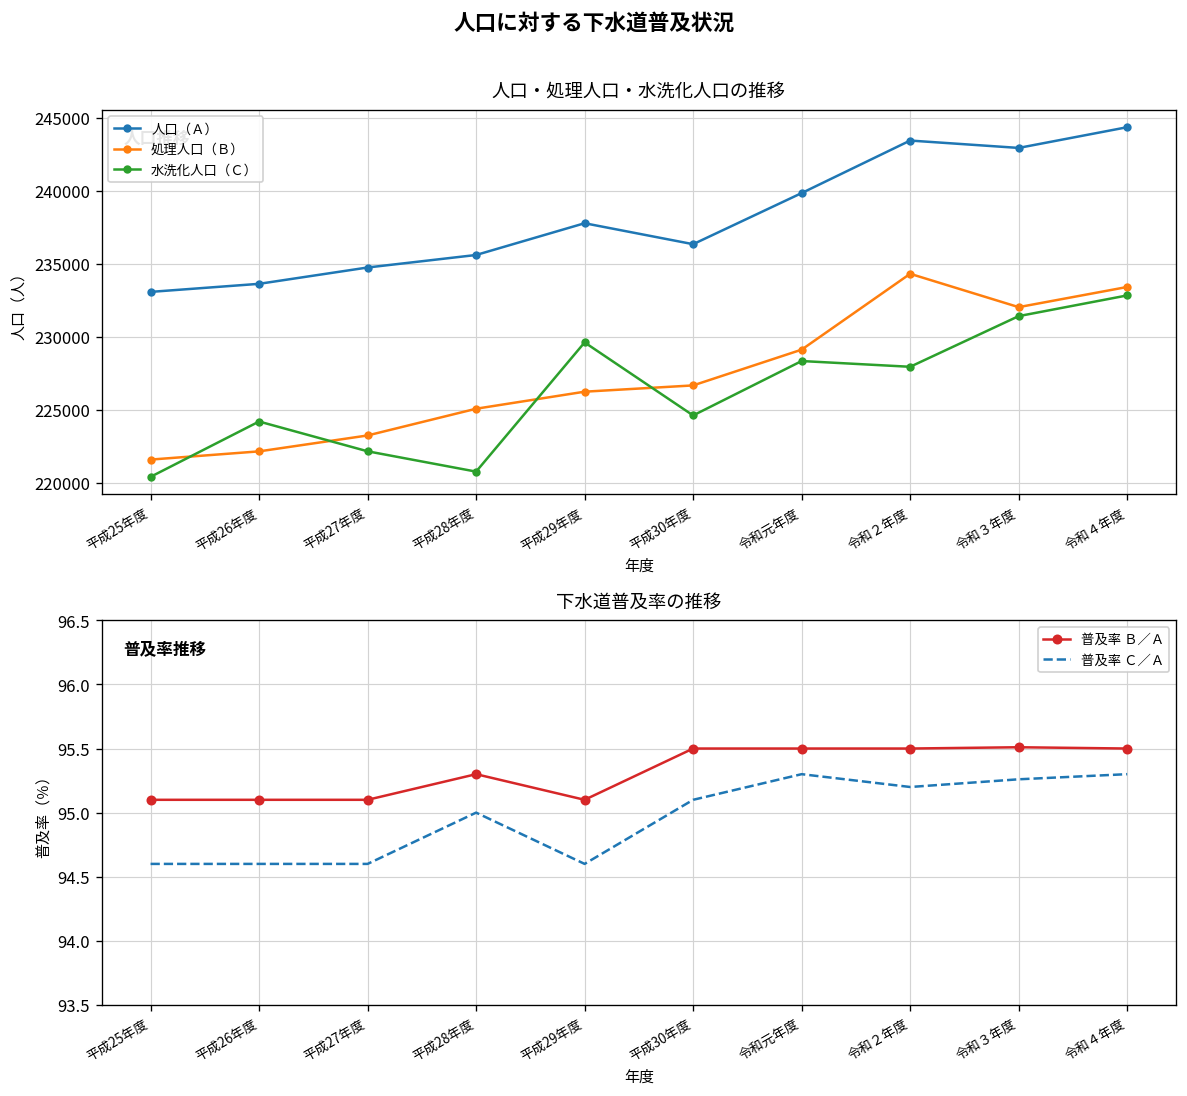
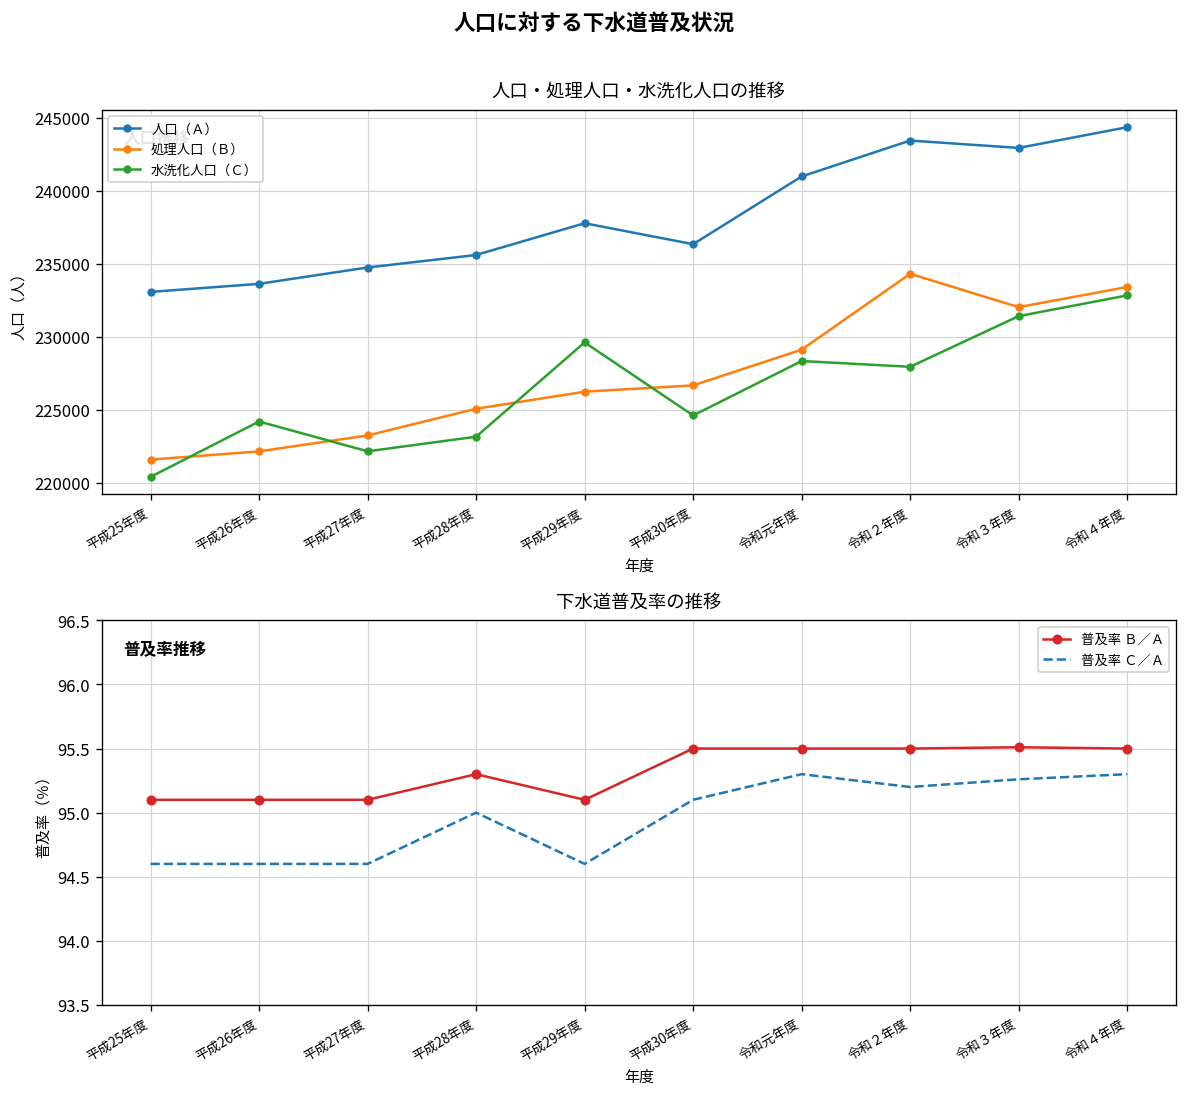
人口・処理人口・水洗化人口の推移, 水洗化人口（Ｃ）, 平成28年度: 220800 -> 223100
人口・処理人口・水洗化人口の推移, 人口（Ａ）, 令和元年度: 239800 -> 241000
